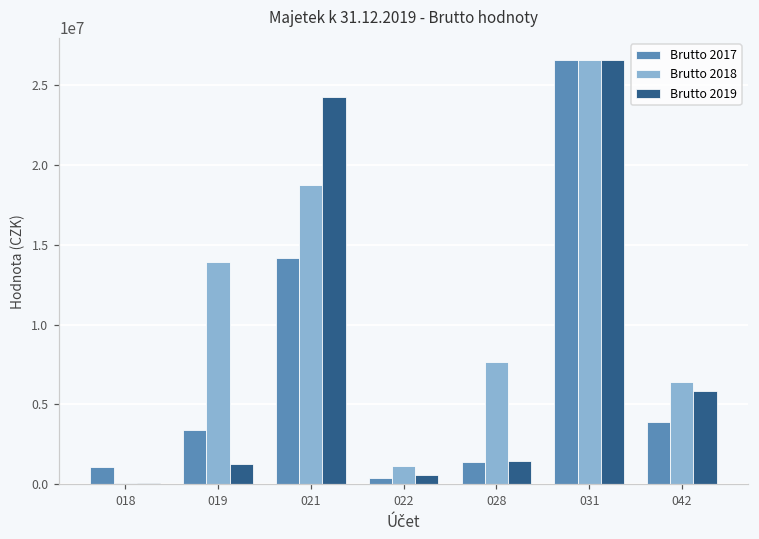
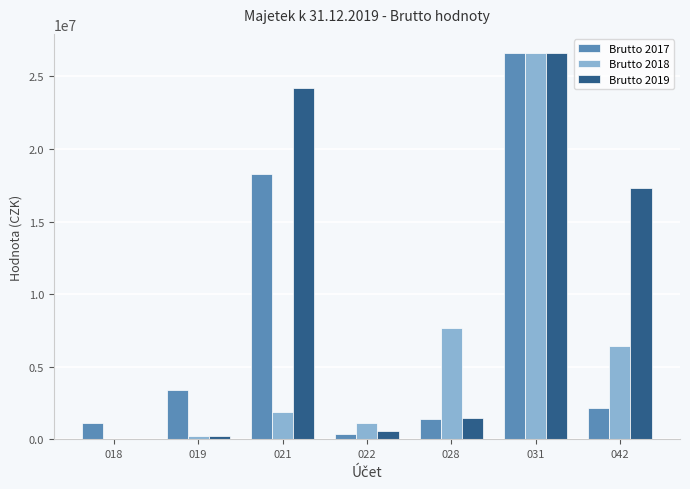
Brutto 2018, 019: 13900000 -> 200000
Brutto 2019, 019: 1200000 -> 200000
Brutto 2017, 021: 14200000 -> 18200000
Brutto 2018, 021: 18700000 -> 1900000
Brutto 2017, 042: 3900000 -> 2200000
Brutto 2019, 042: 5800000 -> 17300000
